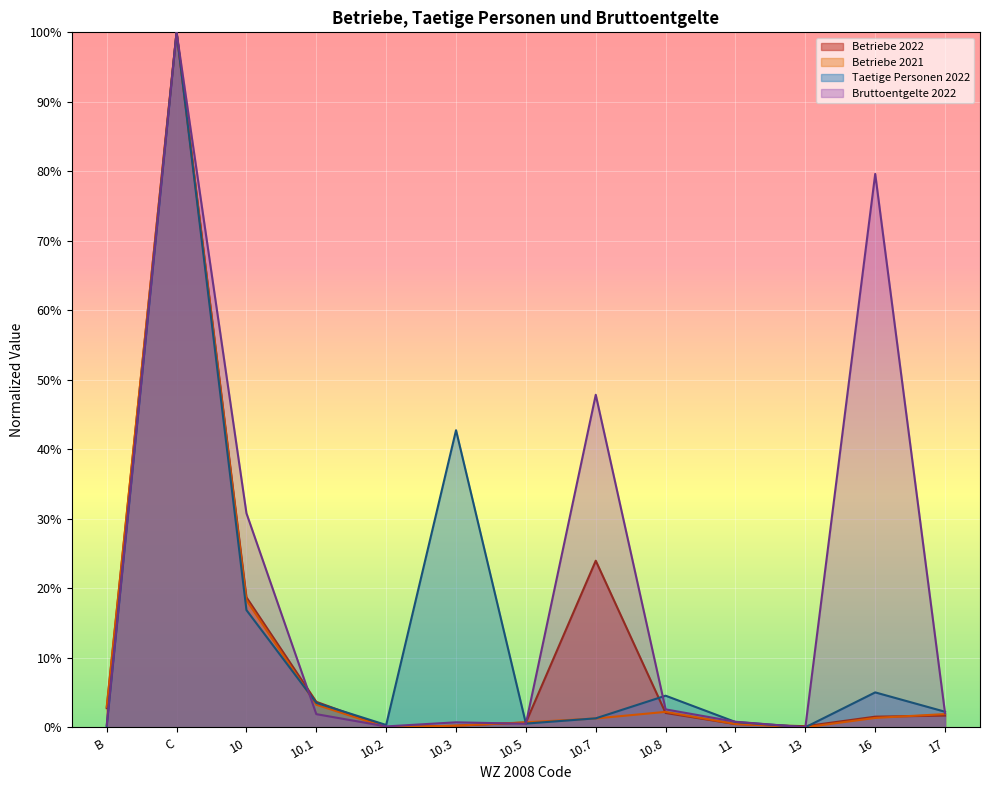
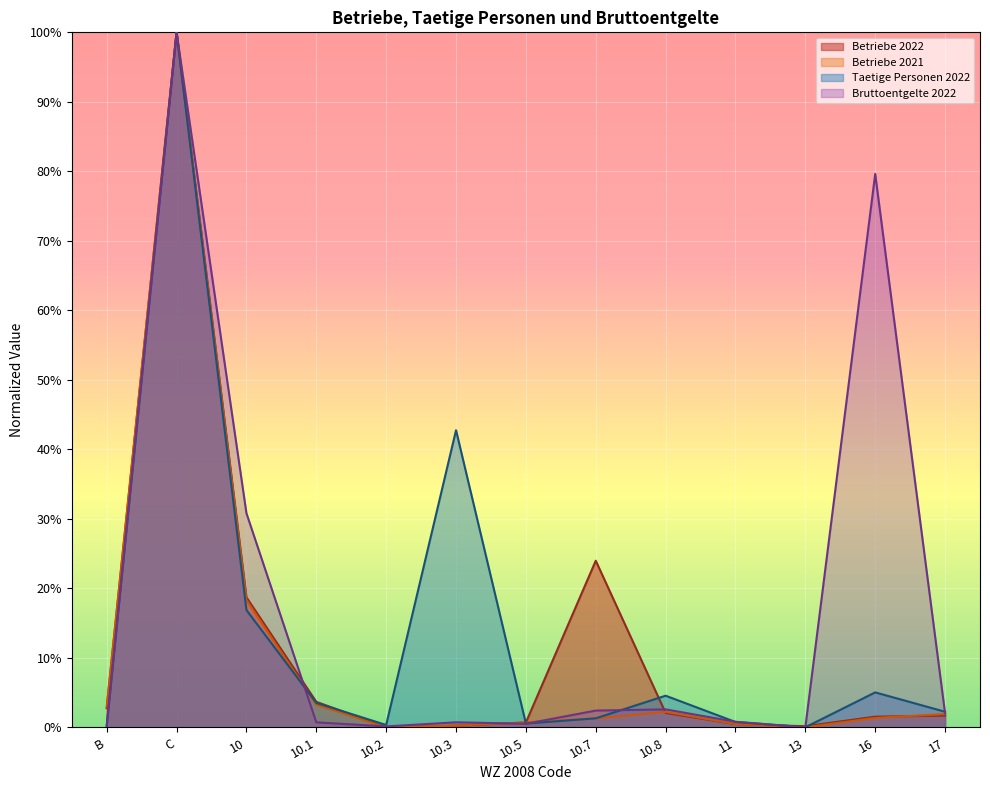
Bruttoentgelte 2022, 10.1: 2% -> 1%
Bruttoentgelte 2022, 10.7: 48% -> 2%
